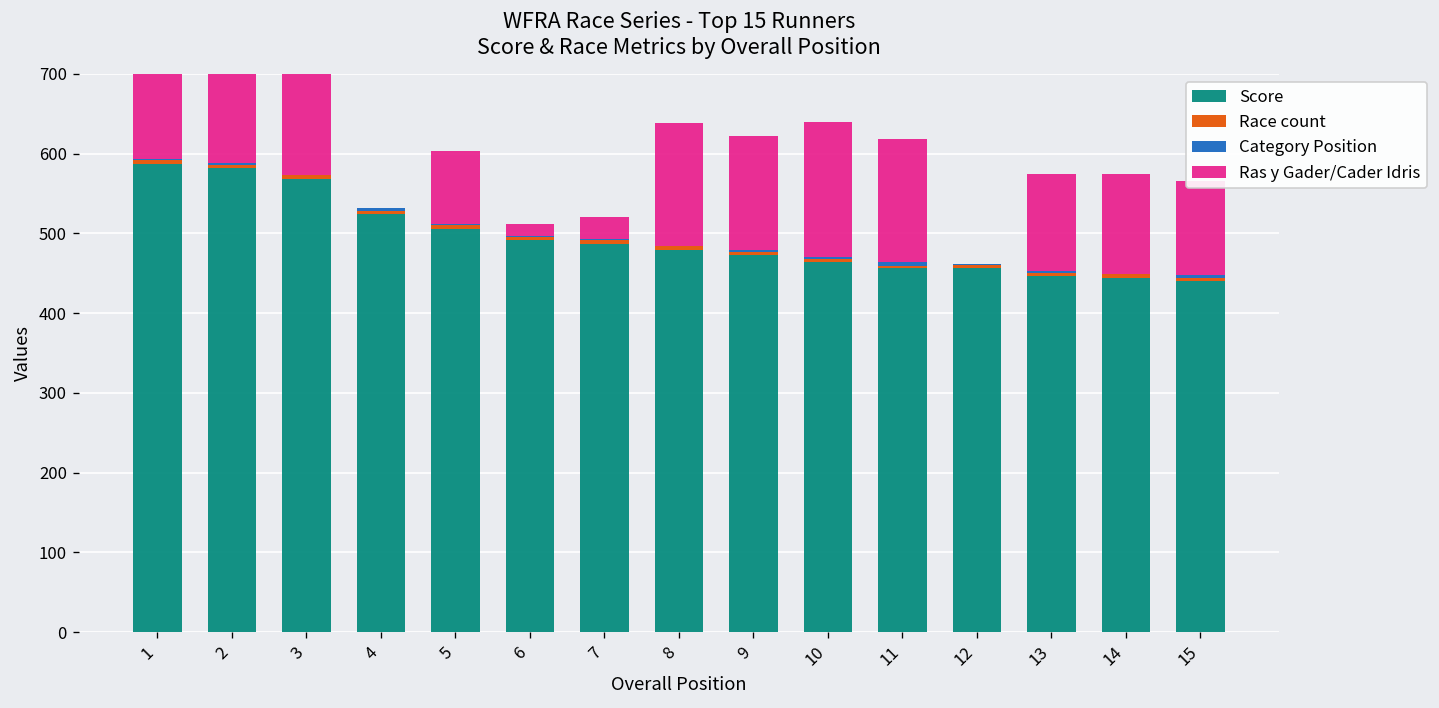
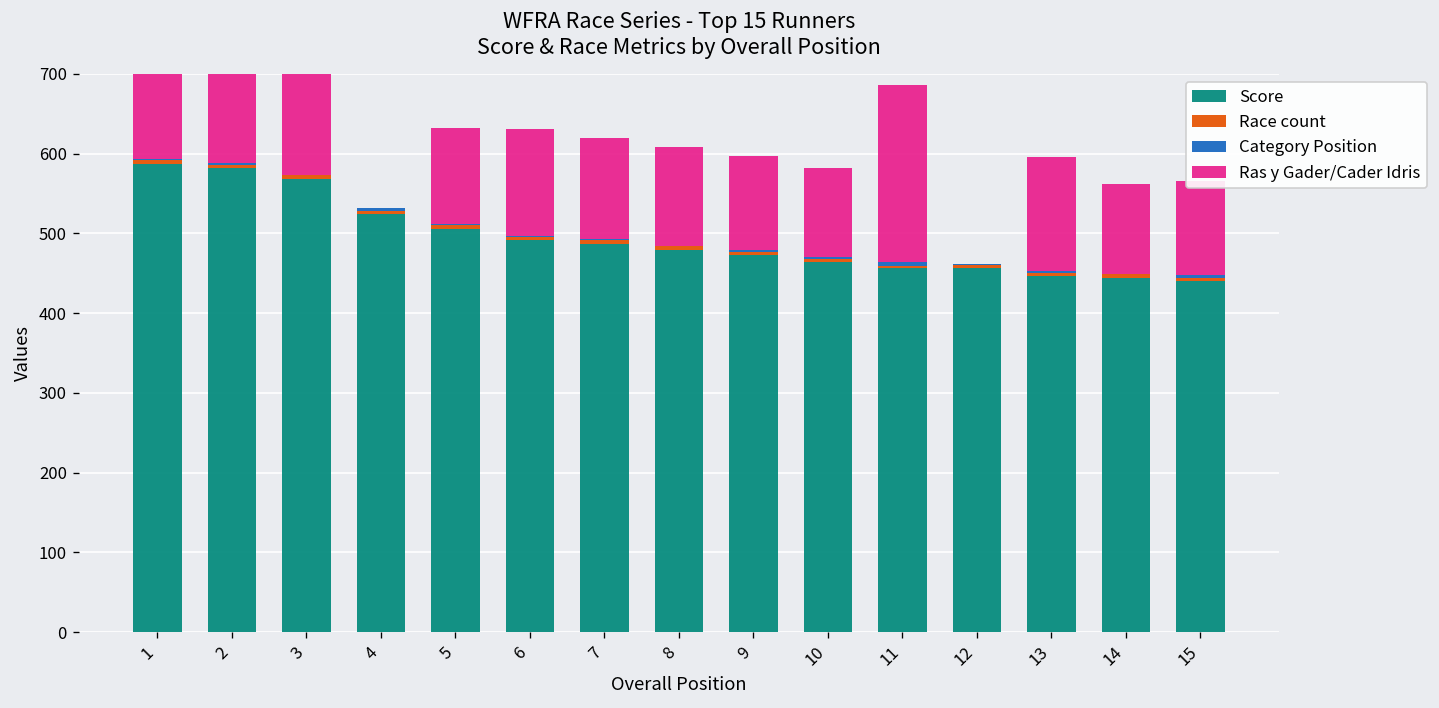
Ras y Gader/Cader Idris, 5: 90 -> 120
Ras y Gader/Cader Idris, 6: 20 -> 130
Ras y Gader/Cader Idris, 7: 30 -> 130
Ras y Gader/Cader Idris, 8: 150 -> 120
Ras y Gader/Cader Idris, 9: 140 -> 120
Ras y Gader/Cader Idris, 10: 170 -> 110
Ras y Gader/Cader Idris, 11: 150 -> 220
Ras y Gader/Cader Idris, 13: 120 -> 140
Ras y Gader/Cader Idris, 14: 120 -> 110
